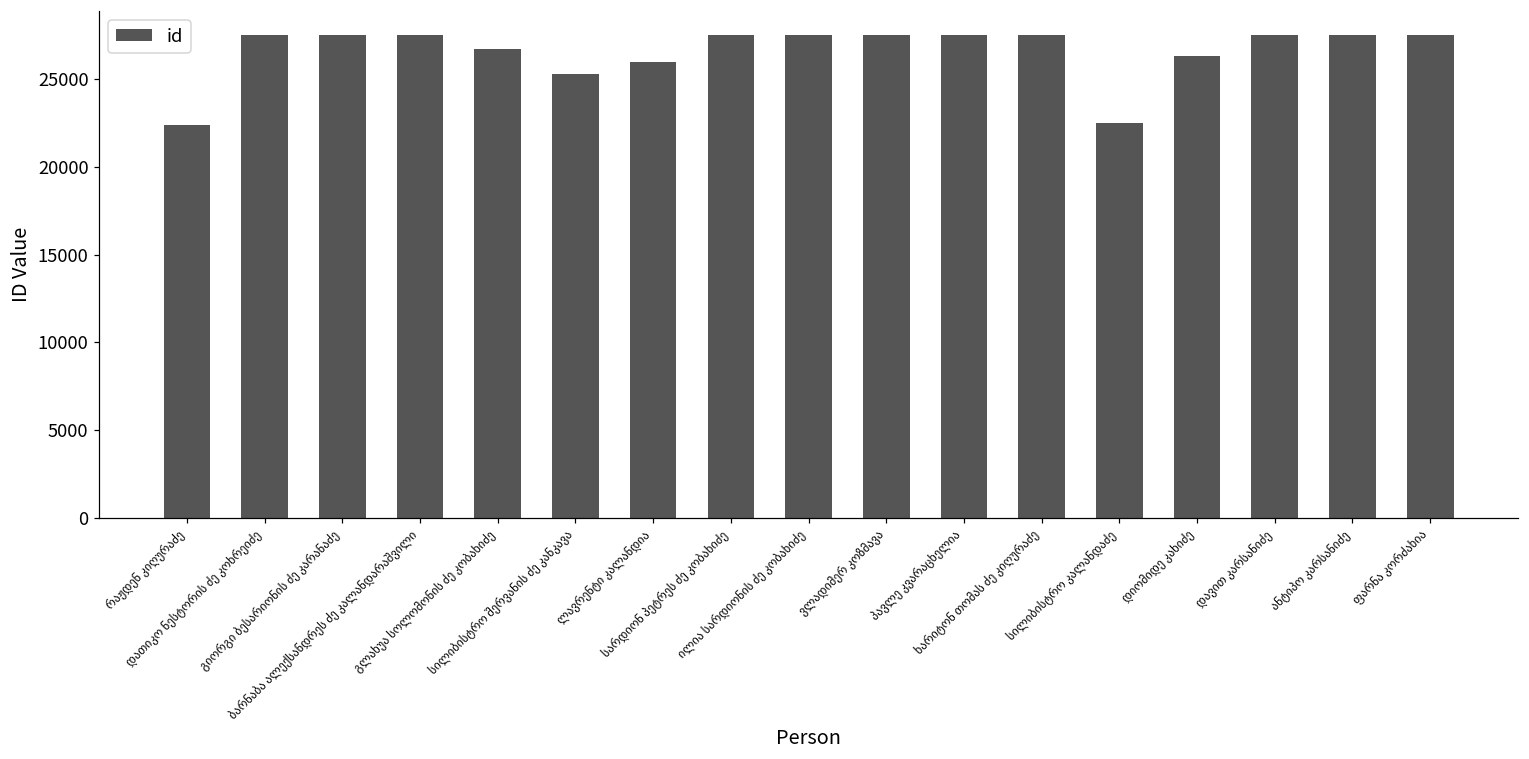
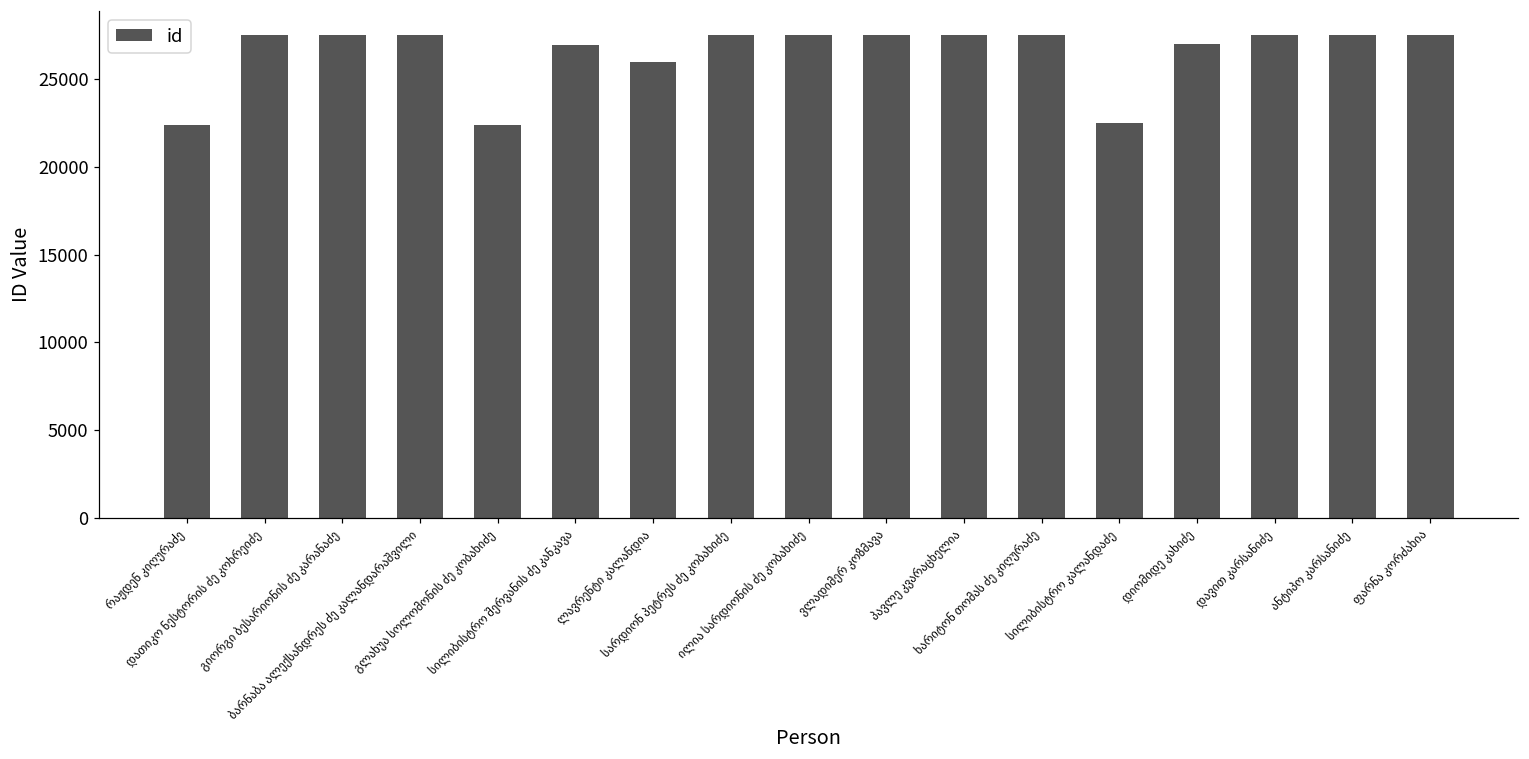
გლახუა სოლომონის ძე კობახიძე: 26700 -> 22400
სილიბისტრო შერვანის ძე კანკავა: 25300 -> 27000
დიომიდე კახიძე: 26300 -> 27000
